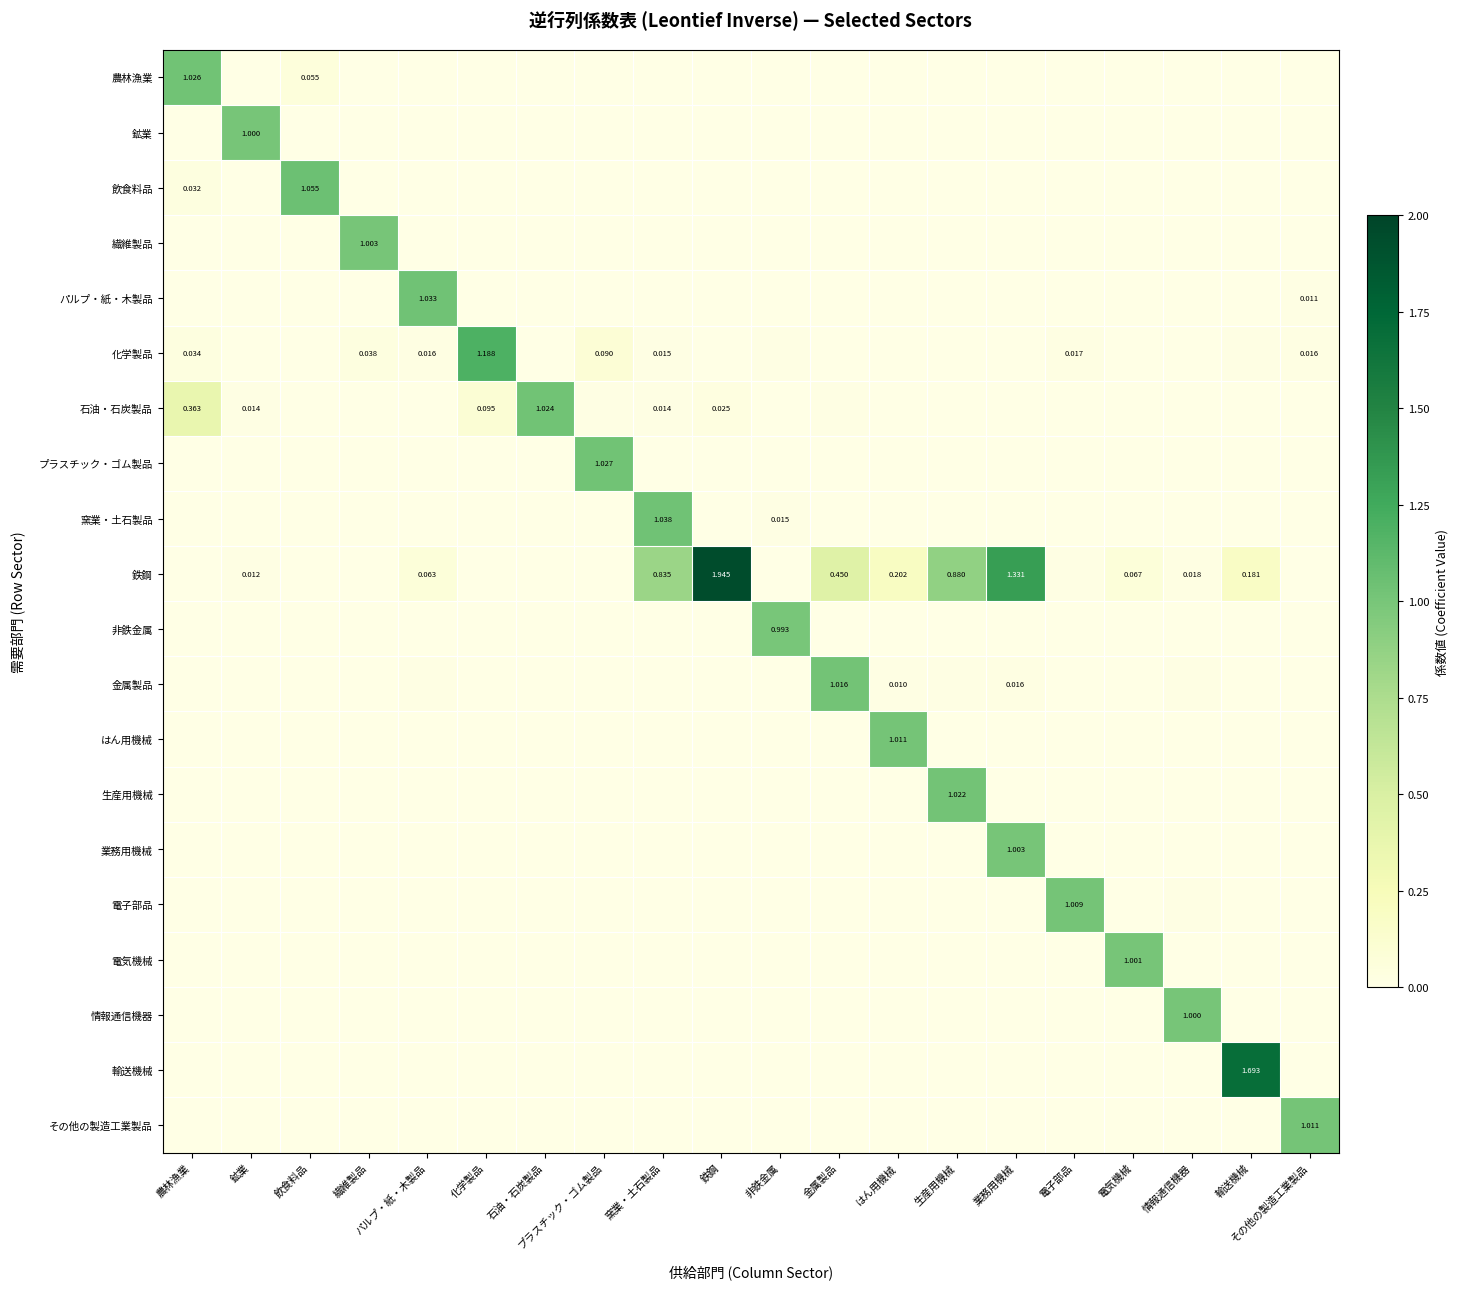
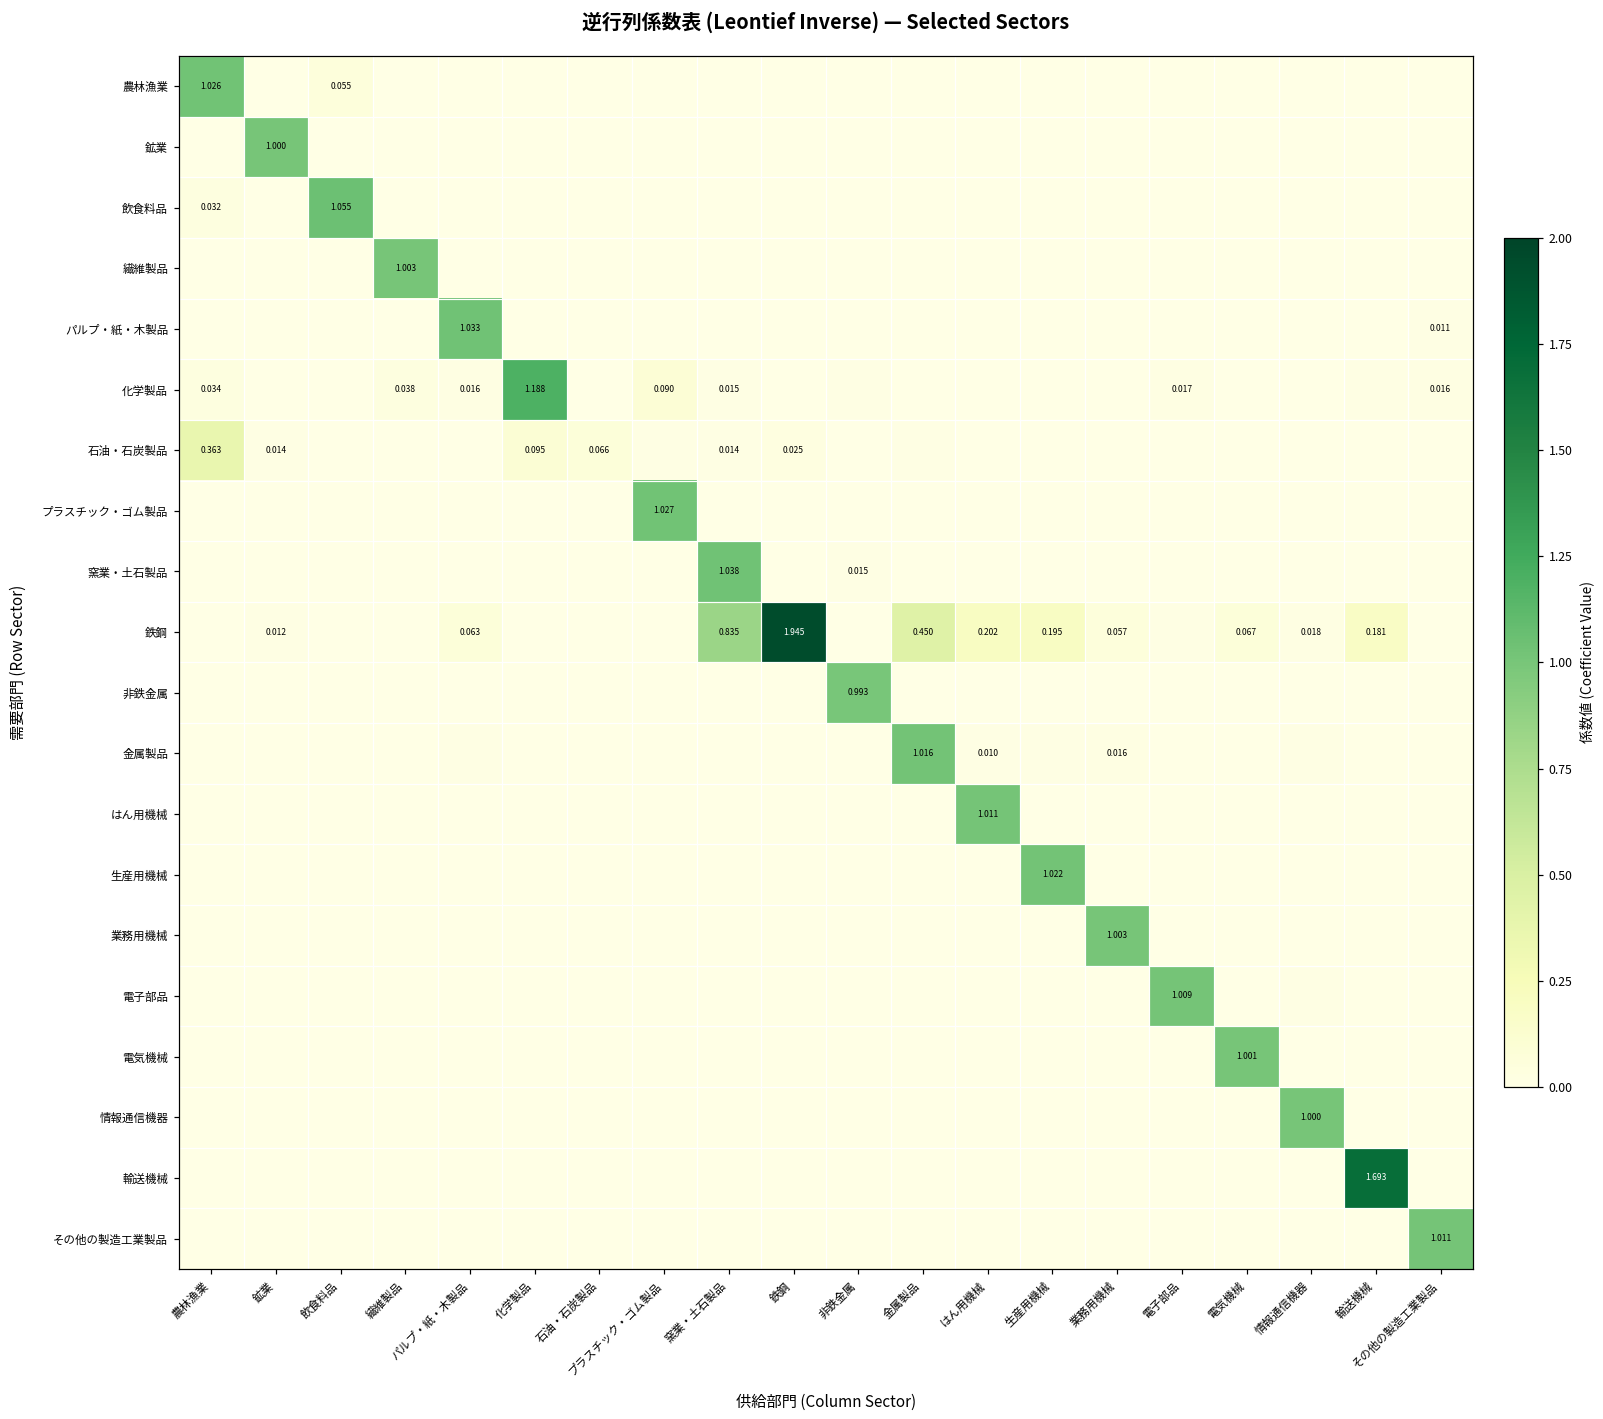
石油・石炭製品, 石油・石炭製品: 1.024 -> 0.066
鉄鋼, 生産用機械: 0.880 -> 0.195
鉄鋼, 業務用機械: 1.331 -> 0.057
